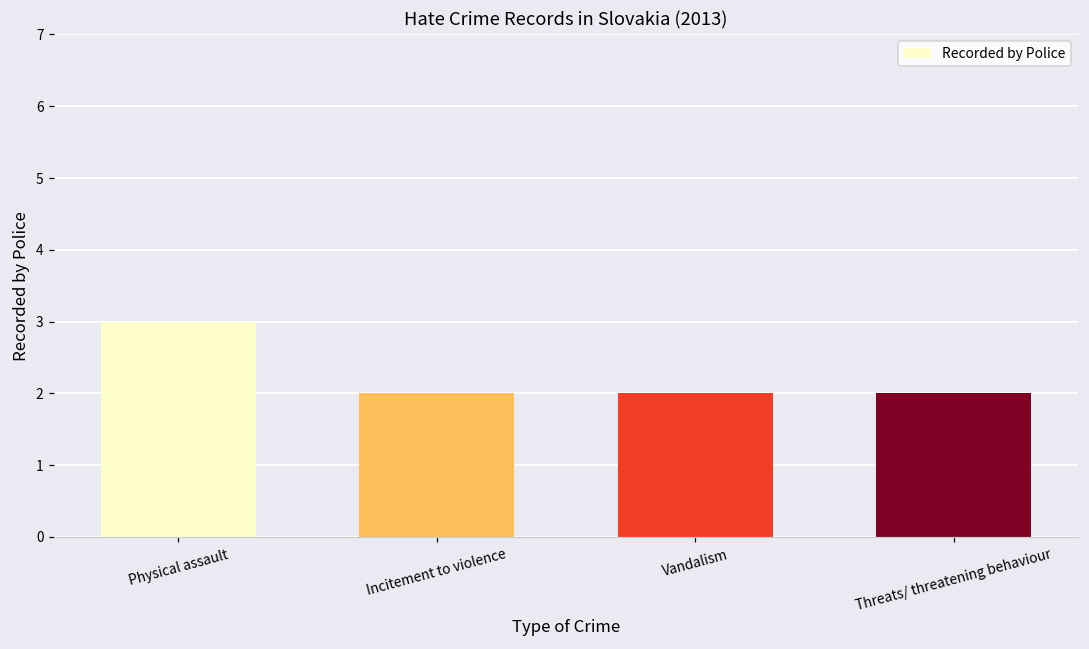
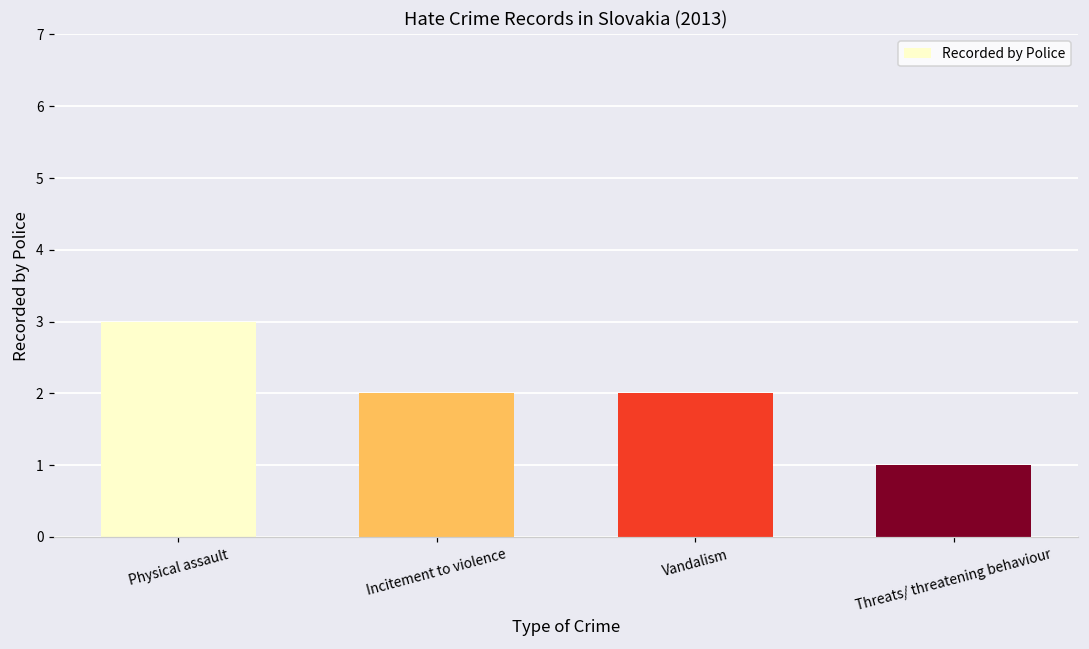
Threats/ threatening behaviour: 2 -> 1
